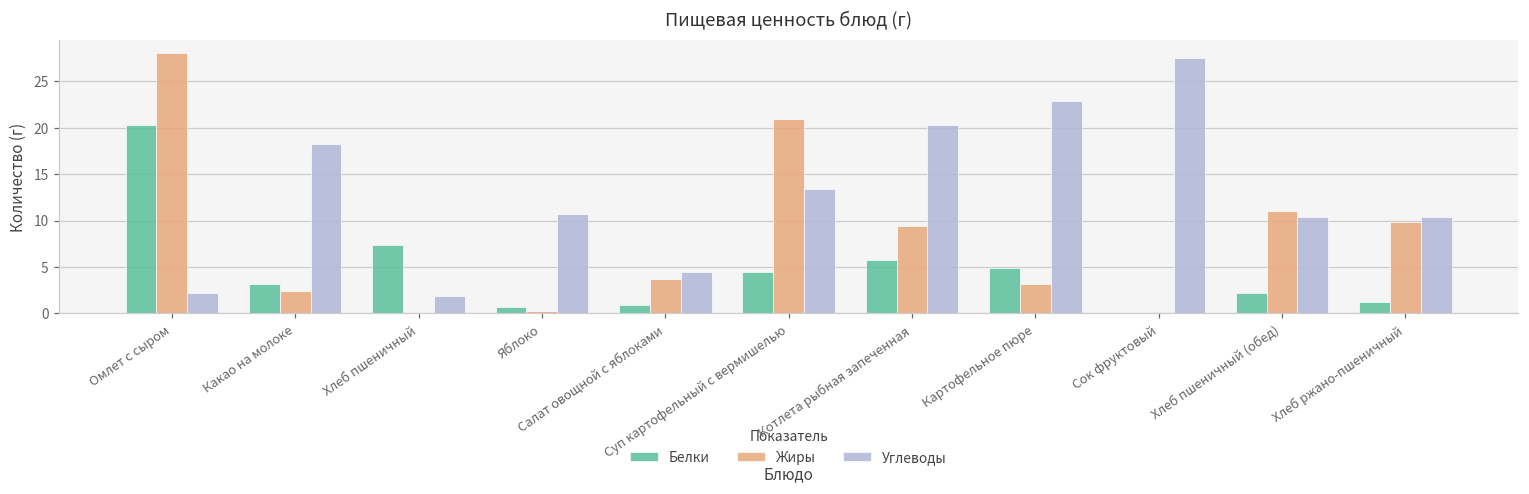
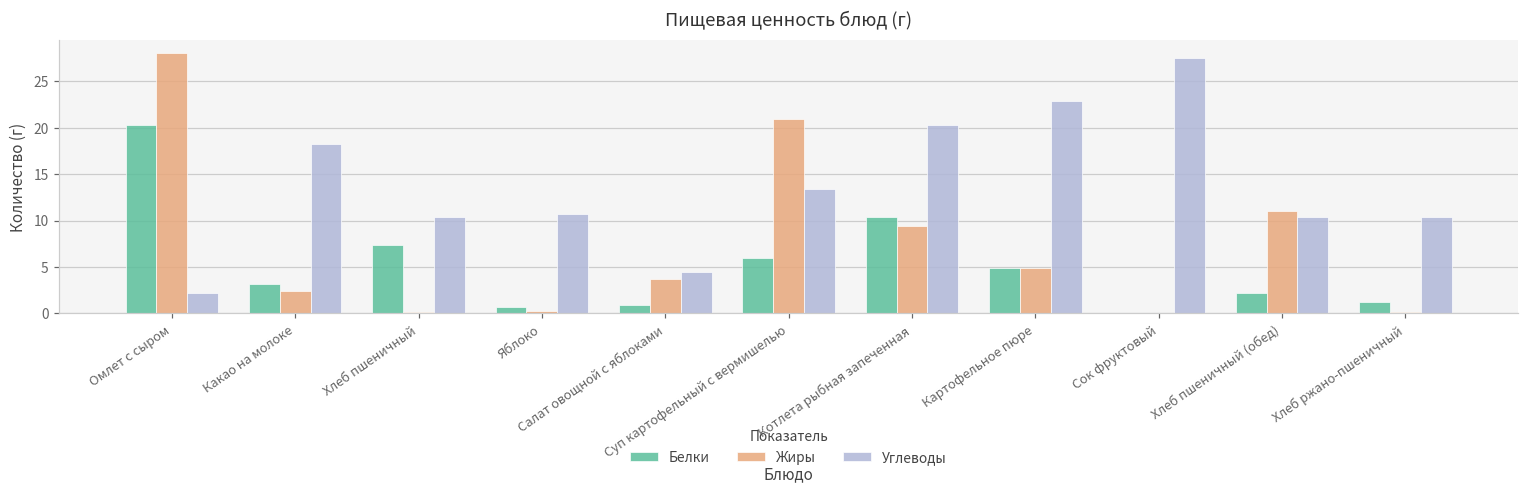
Углеводы, Хлеб пшеничный: 2 -> 10
Белки, Суп картофельный с вермишелью: 5 -> 6
Белки, Котлета рыбная запеченная: 6 -> 10
Жиры, Картофельное пюре: 3 -> 5
Жиры, Хлеб ржано-пшеничный: 10 -> 0
